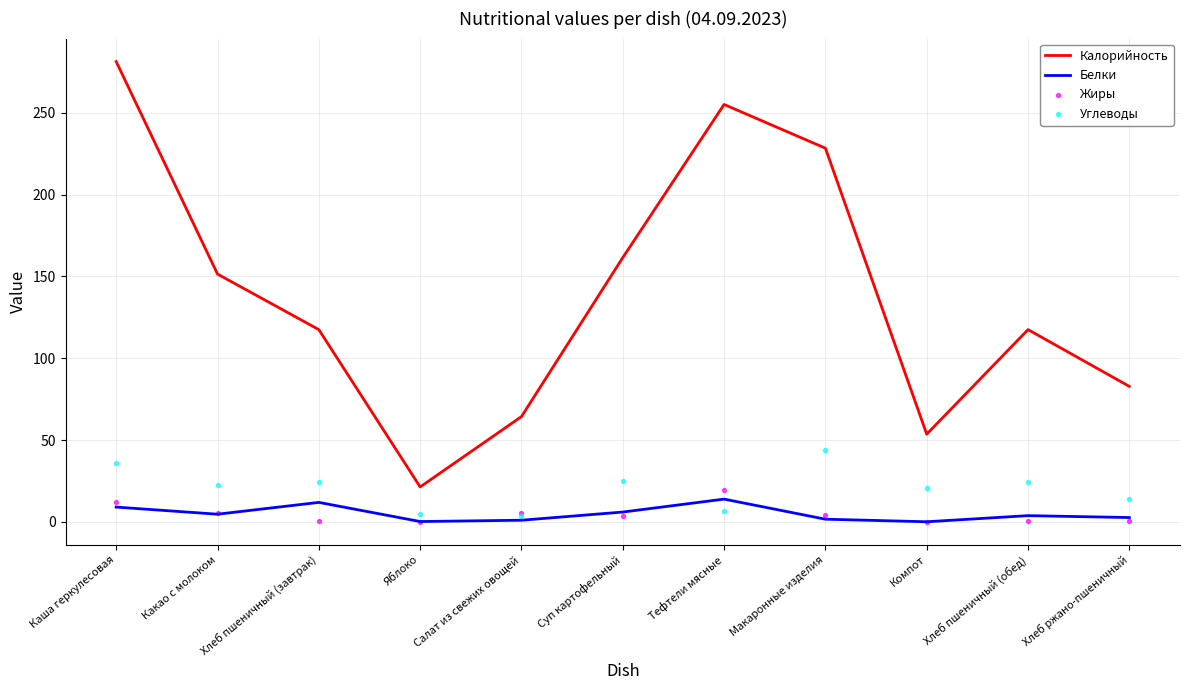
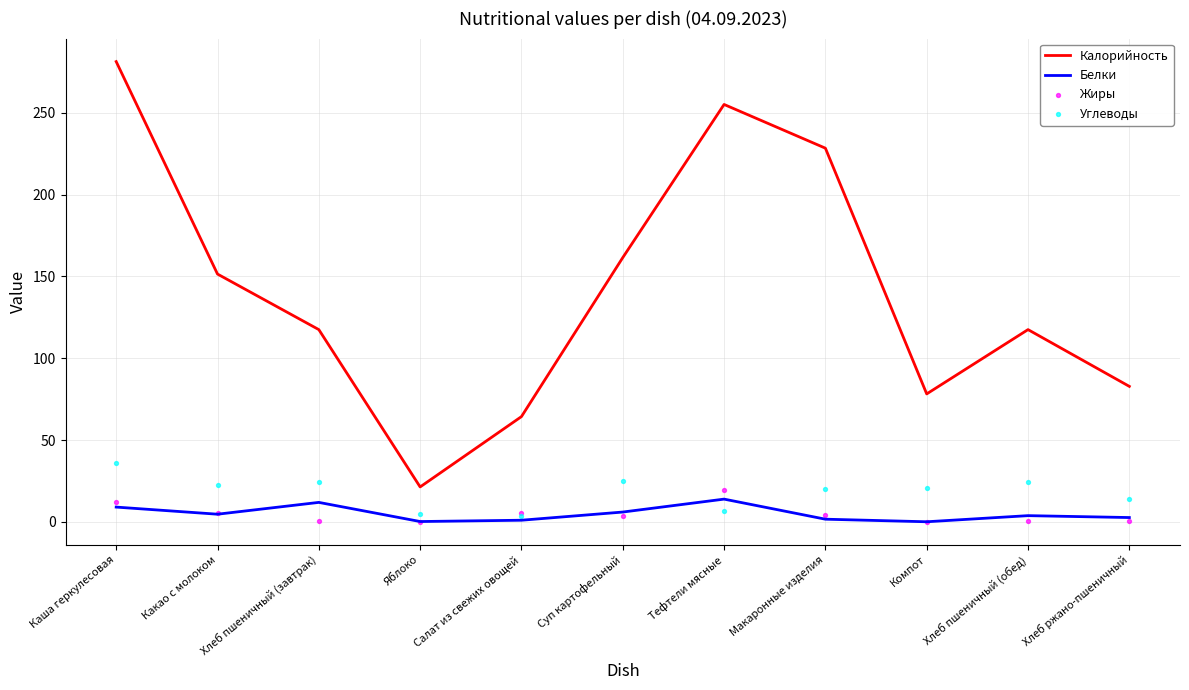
Углеводы, Макаронные изделия: 44 -> 20
Калорийность, Компот: 54 -> 78
